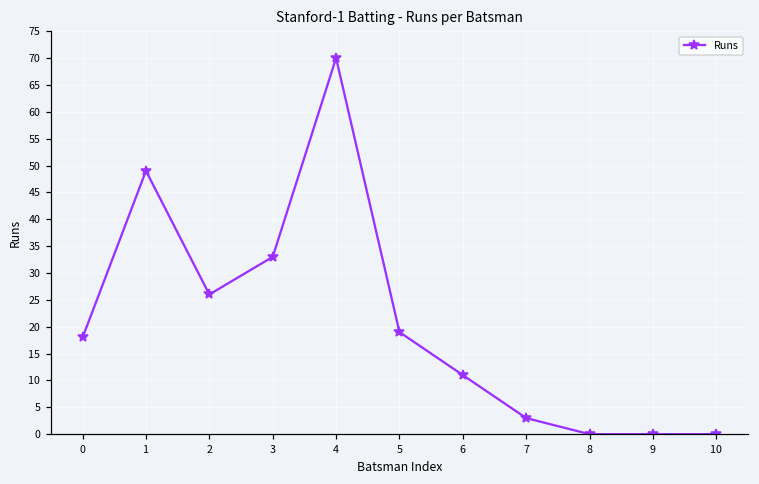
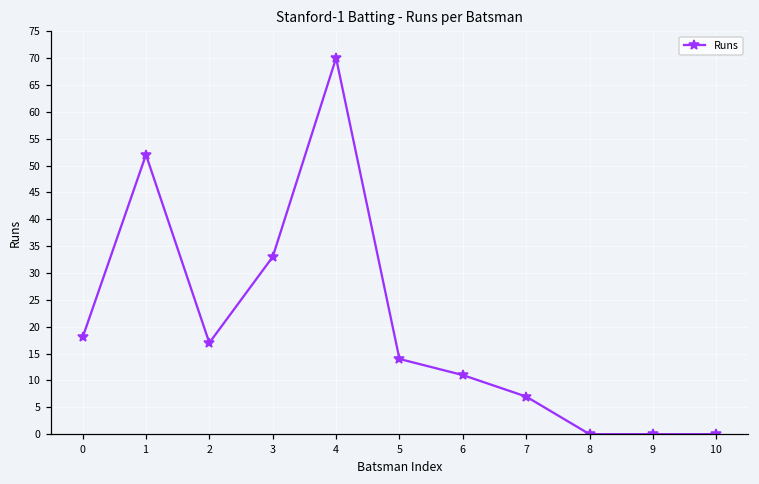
1: 49 -> 52
2: 26 -> 17
5: 19 -> 14
7: 3 -> 7
